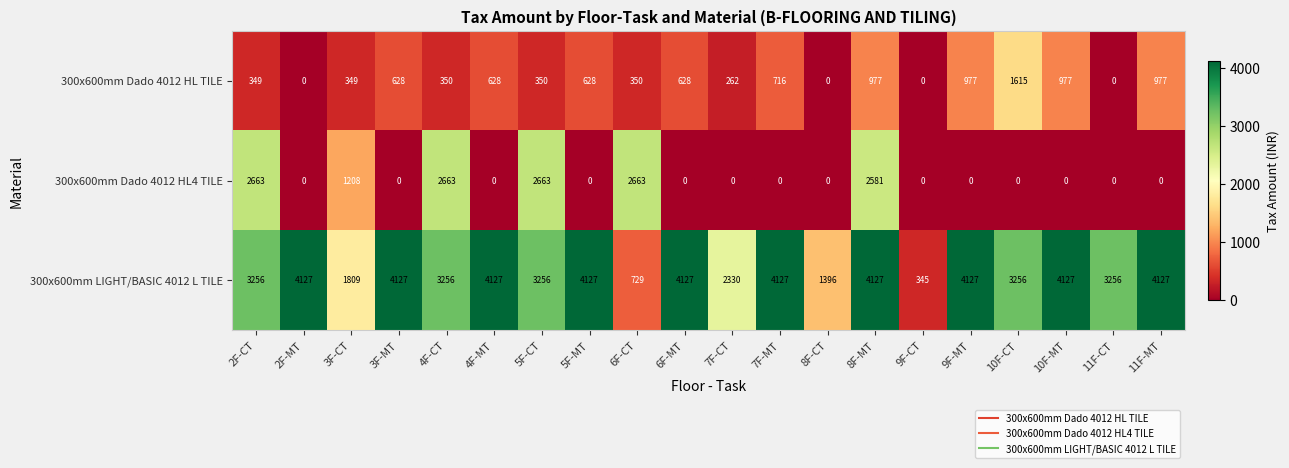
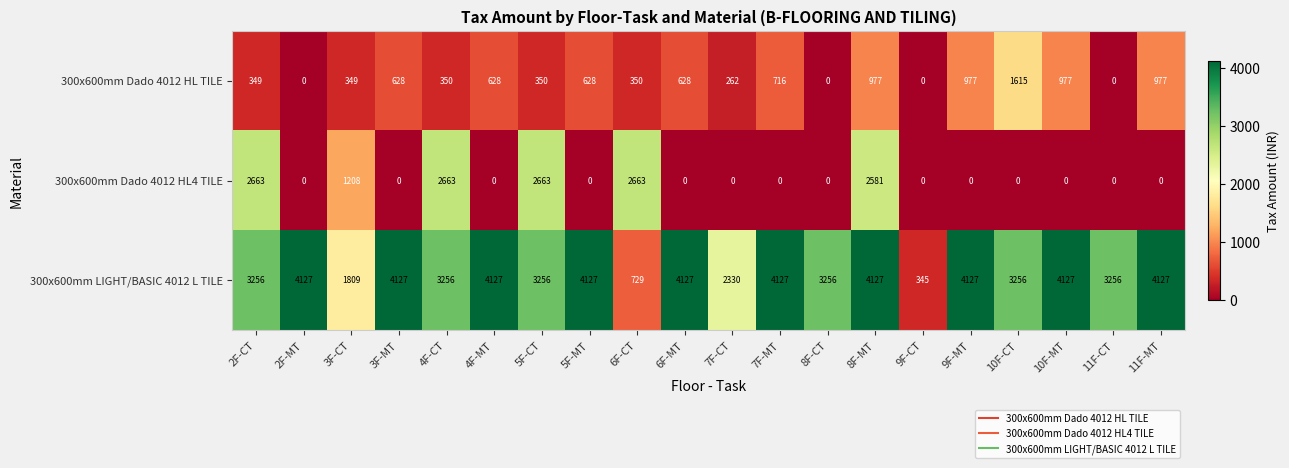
300x600mm LIGHT/BASIC 4012 L TILE, 8F-CT: 1396 -> 3256
